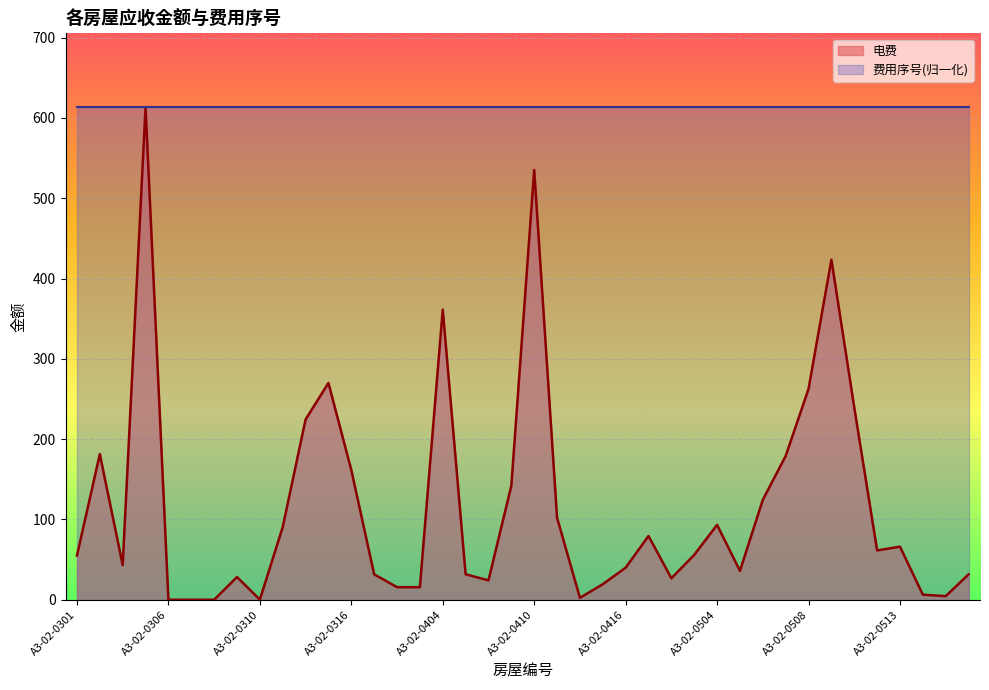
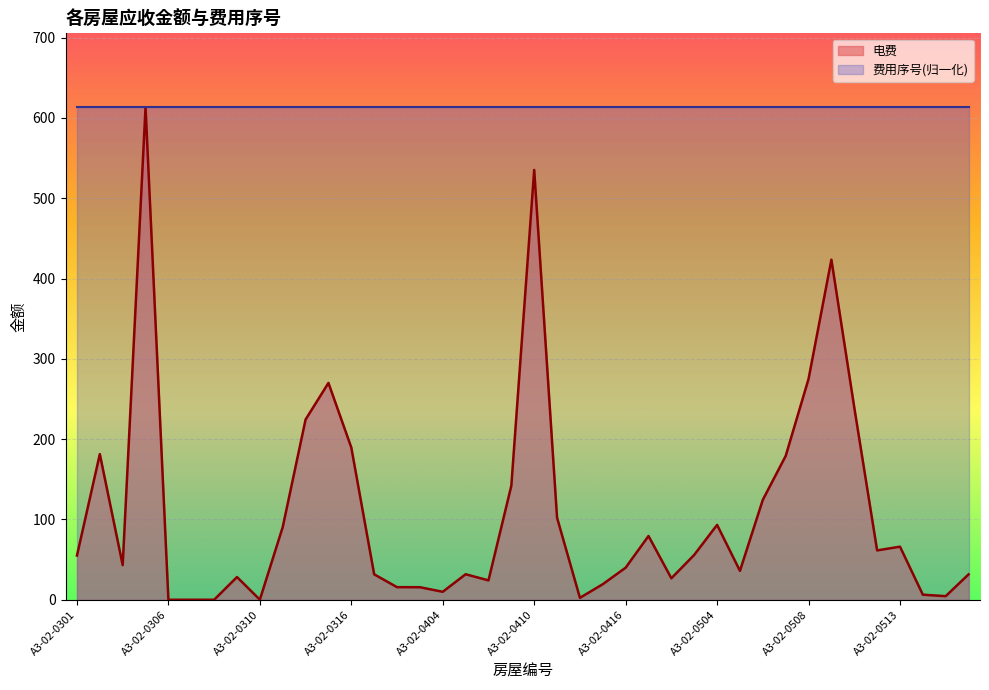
电费, A3-02-0316: 160 -> 190
电费, A3-02-0404: 360 -> 10
电费, A3-02-0508: 260 -> 270
